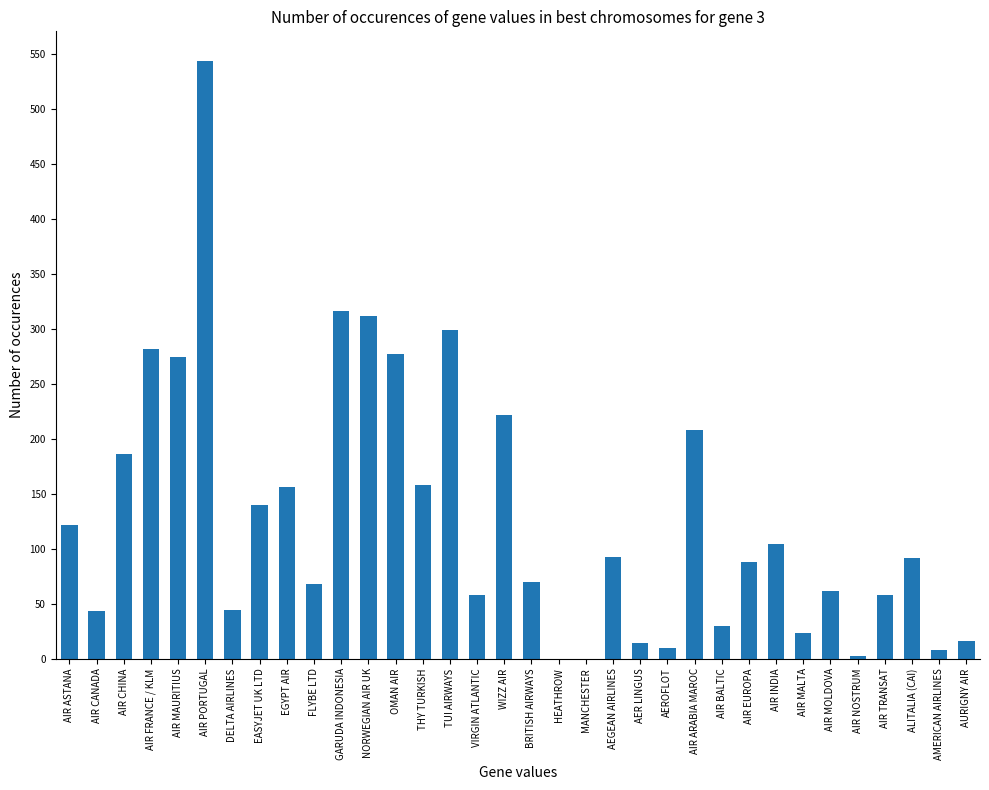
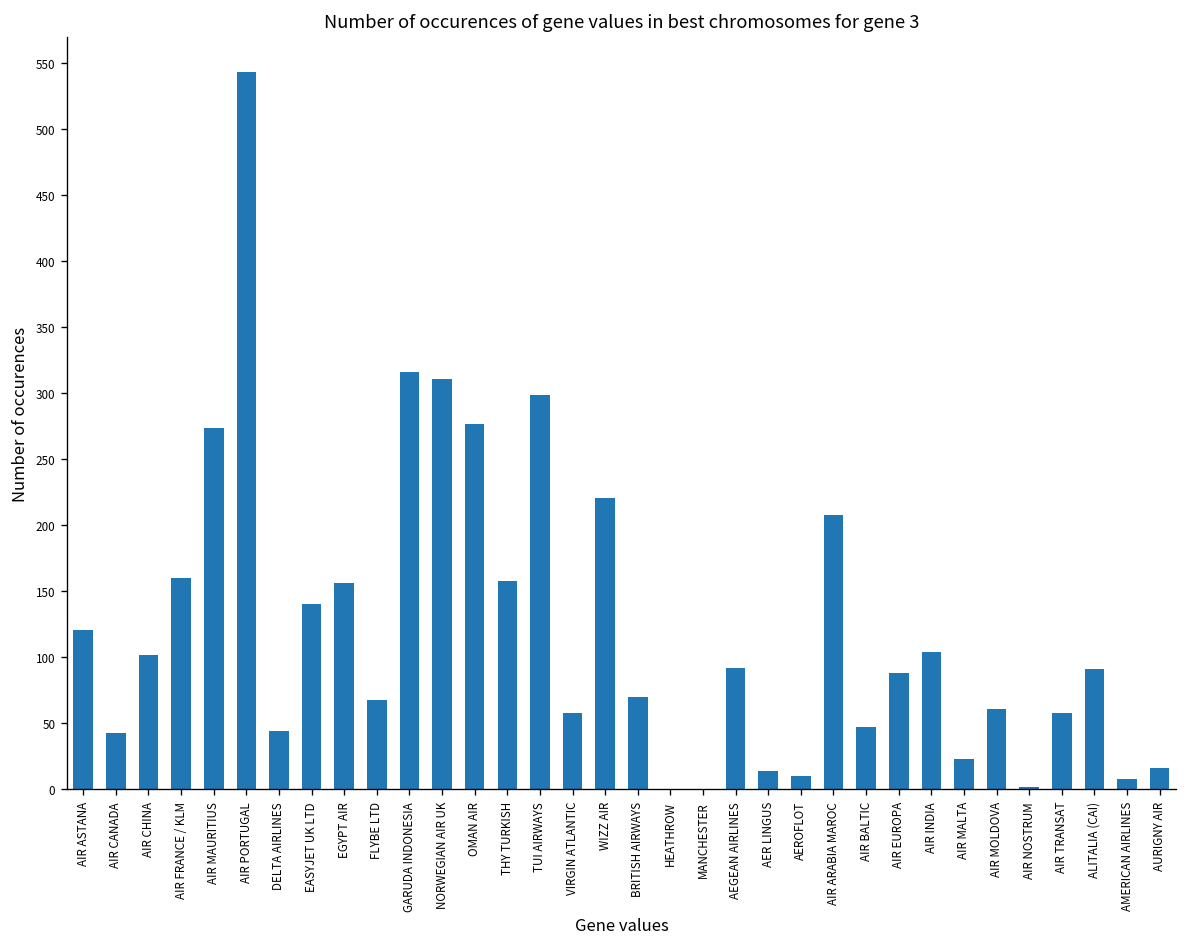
AIR CHINA: 186 -> 102
AIR FRANCE / KLM: 281 -> 160
AIR BALTIC: 30 -> 47
